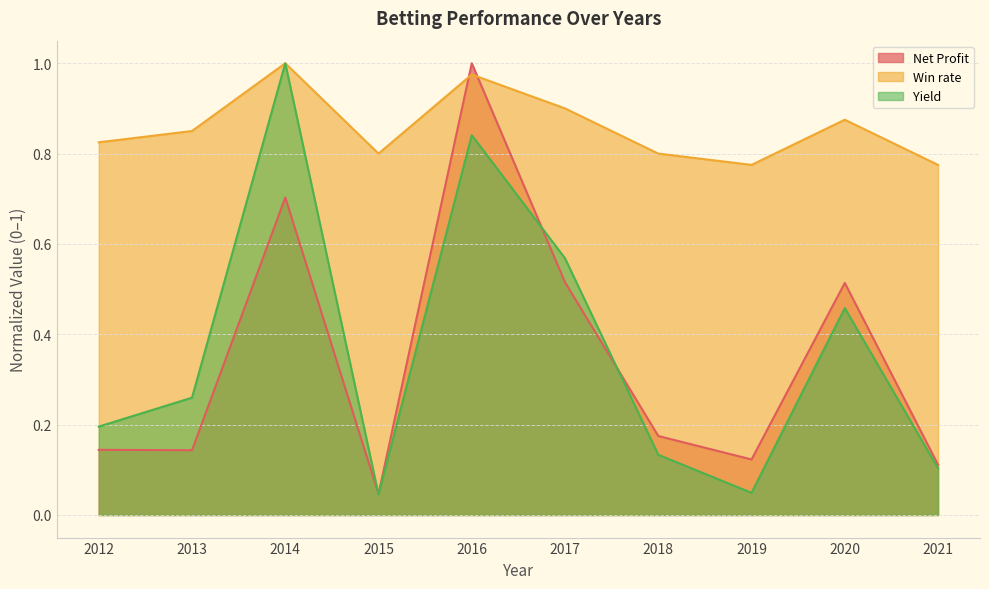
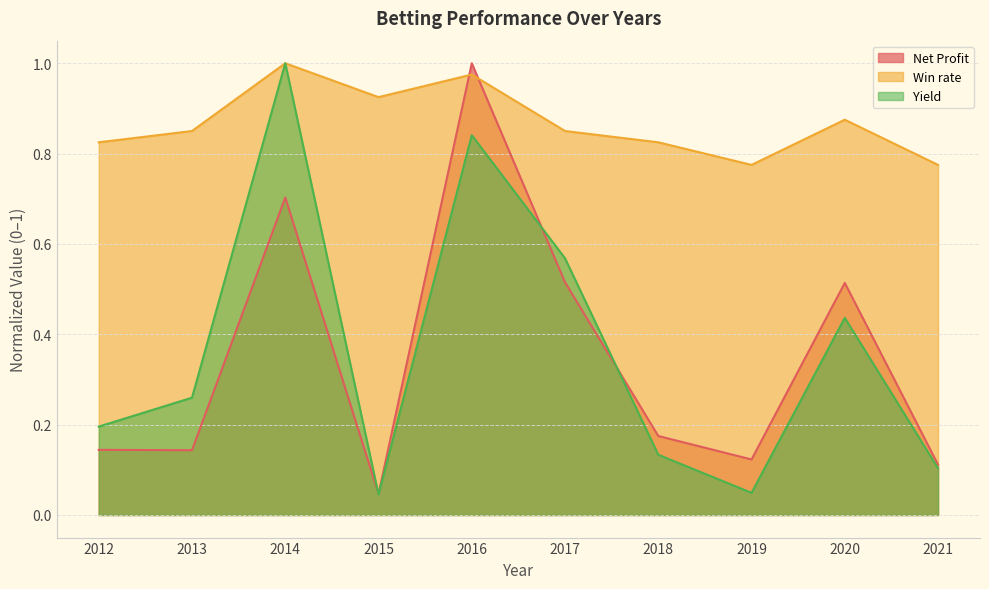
Win rate, 2015: 0.80 -> 0.92
Win rate, 2017: 0.90 -> 0.85
Win rate, 2018: 0.80 -> 0.83
Yield, 2020: 0.46 -> 0.44
